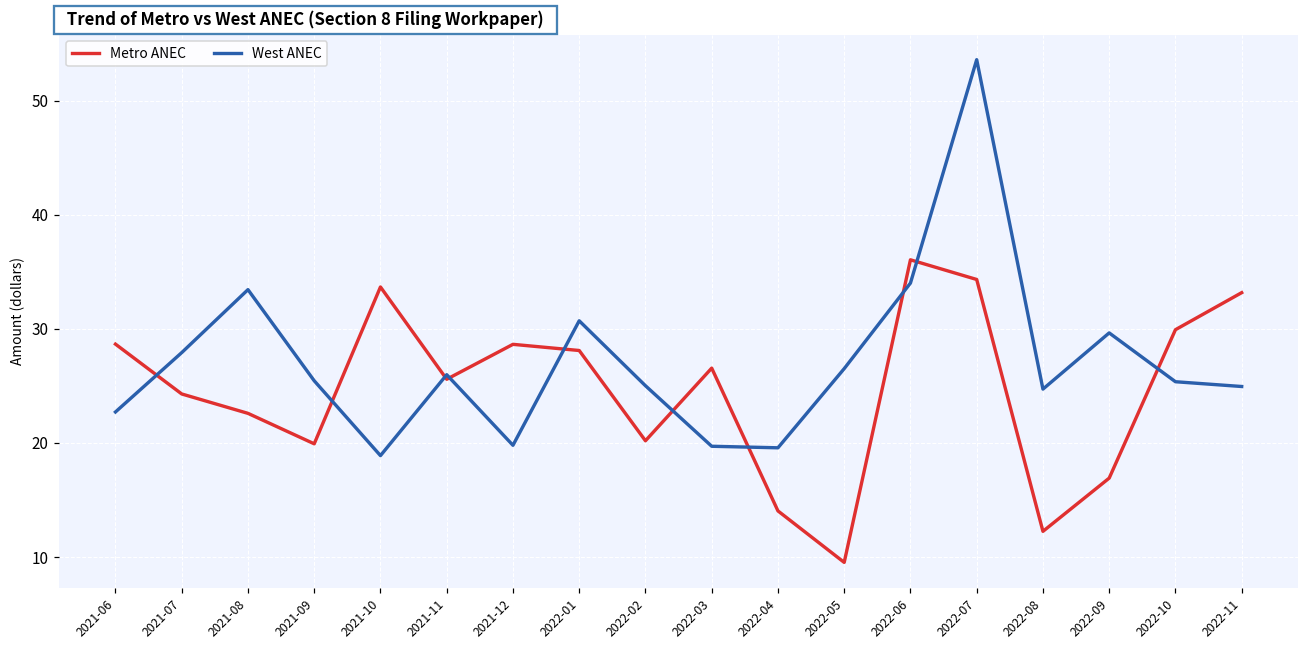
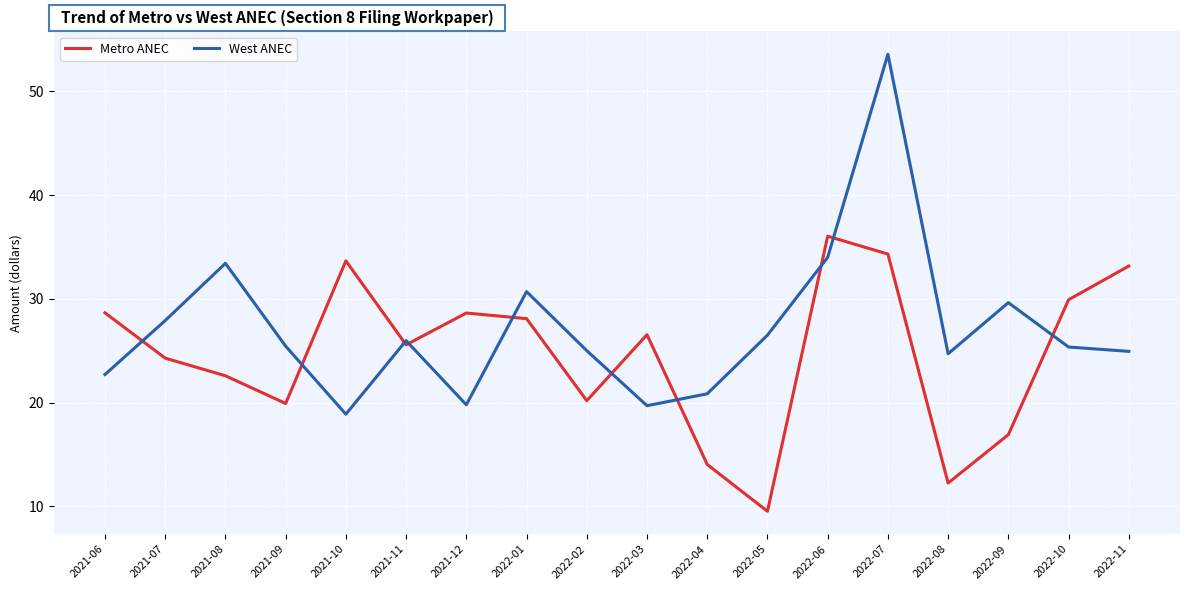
West ANEC, 2022-04: 19.6 -> 20.9
